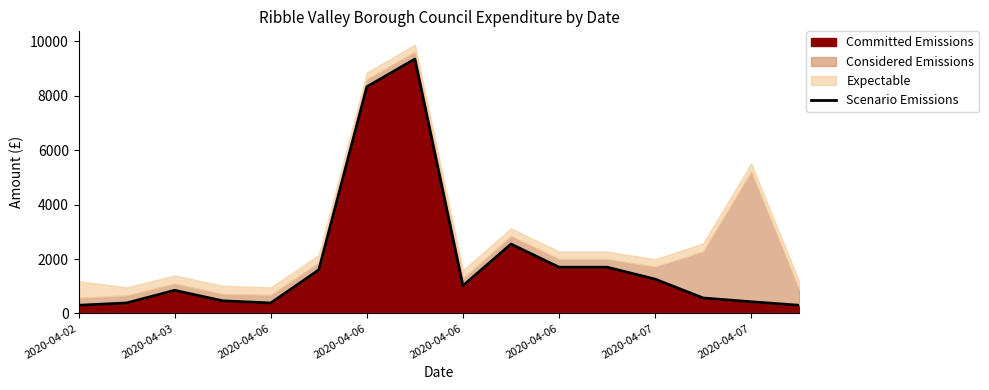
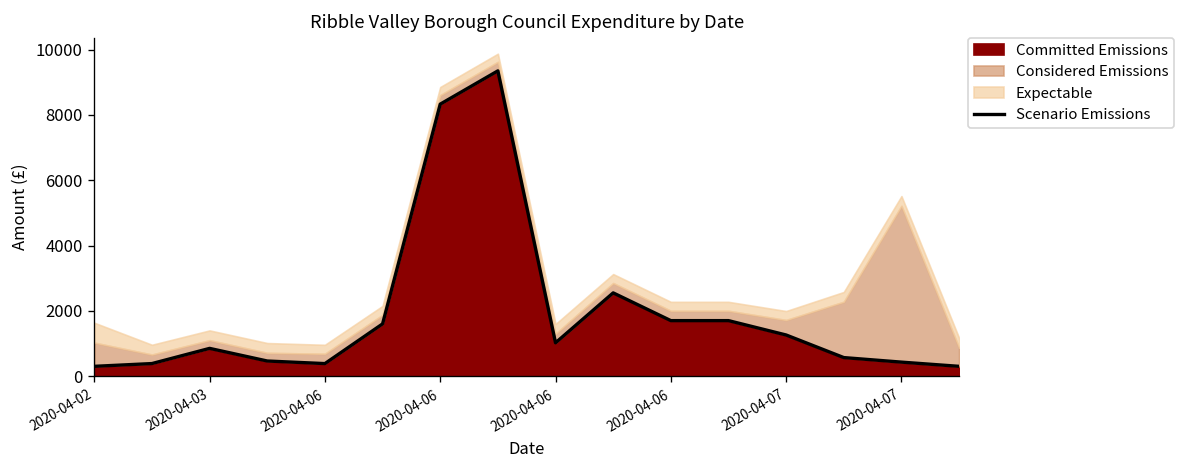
Considered Emissions, 2020-04-02: 300 -> 700
